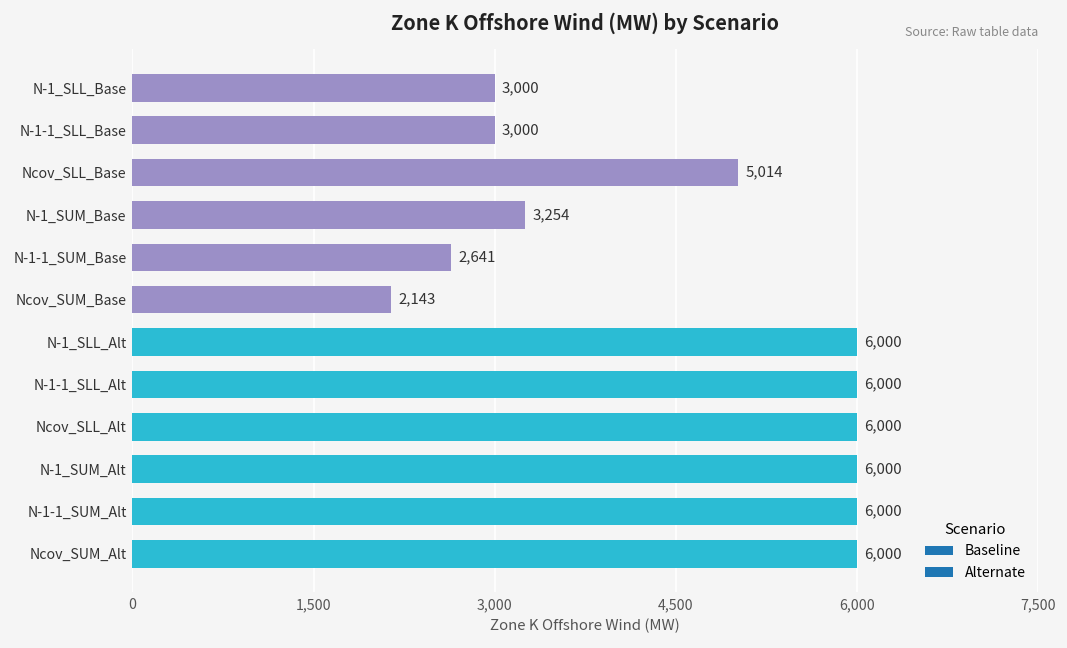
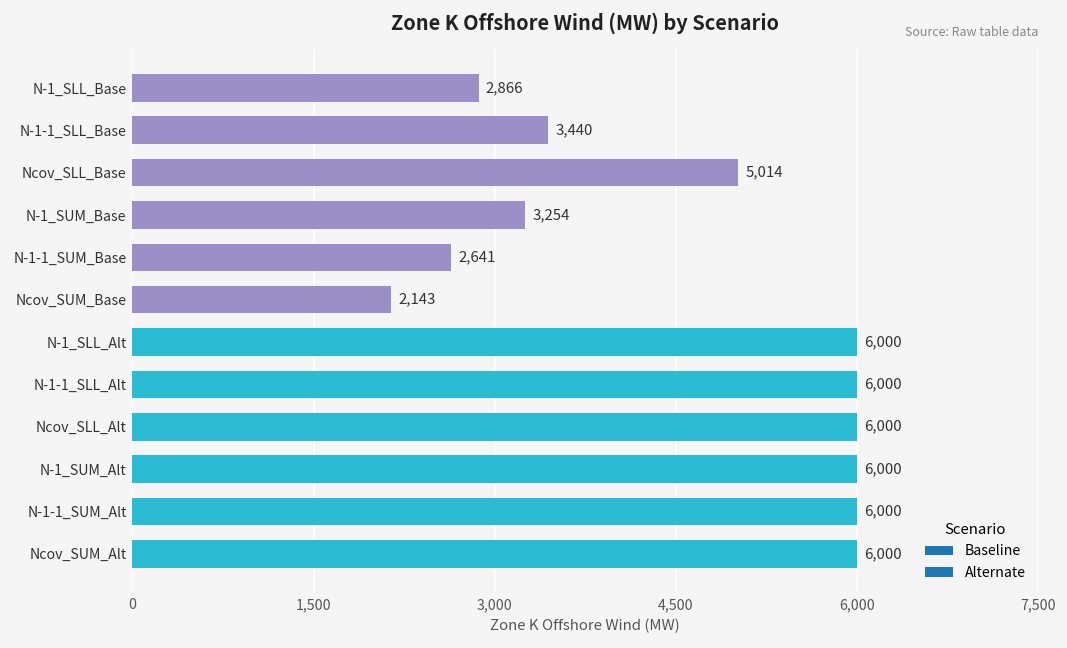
N-1_SLL_Base: 3,000 -> 2,866
N-1-1_SLL_Base: 3,000 -> 3,440
